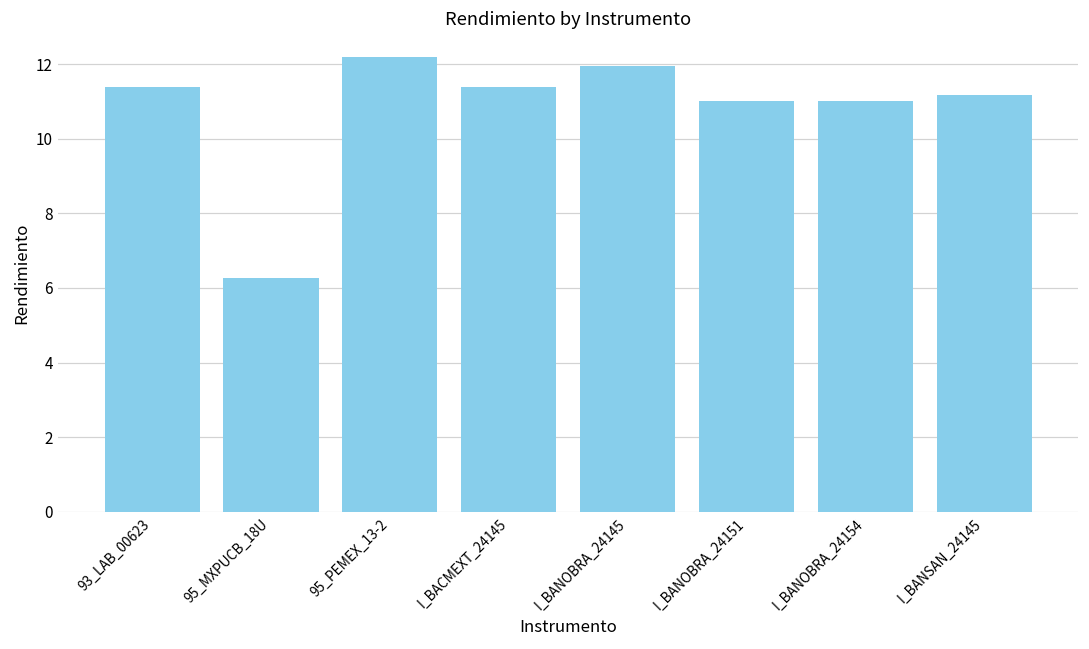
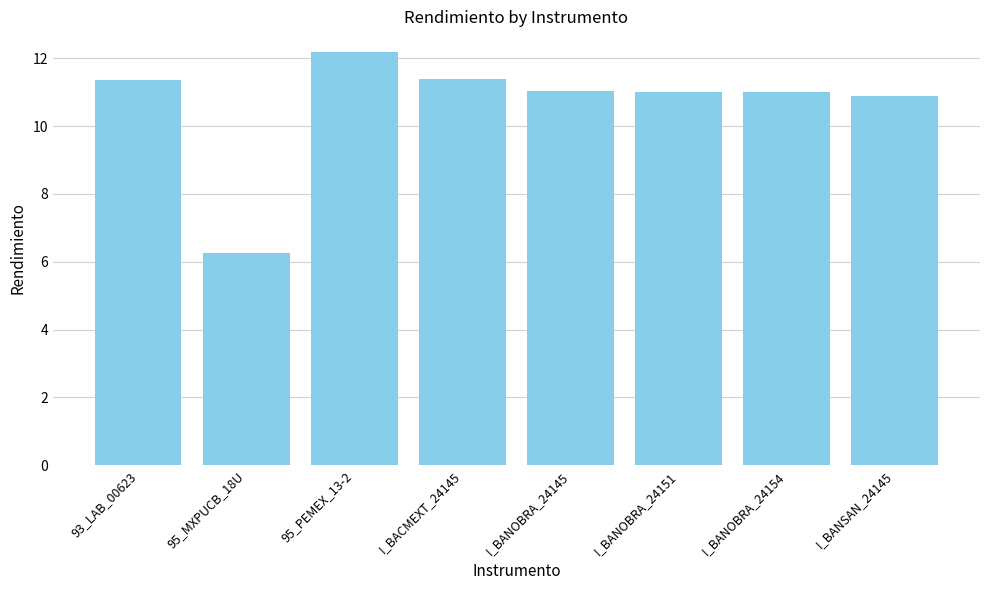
I_BANOBRA_24145: 11.9 -> 11.0
I_BANSAN_24145: 11.2 -> 10.9
